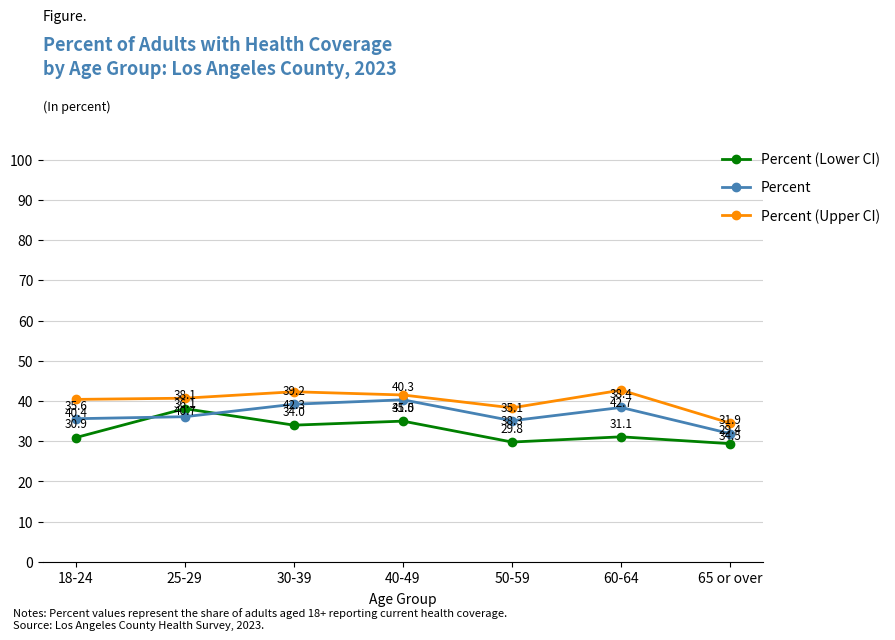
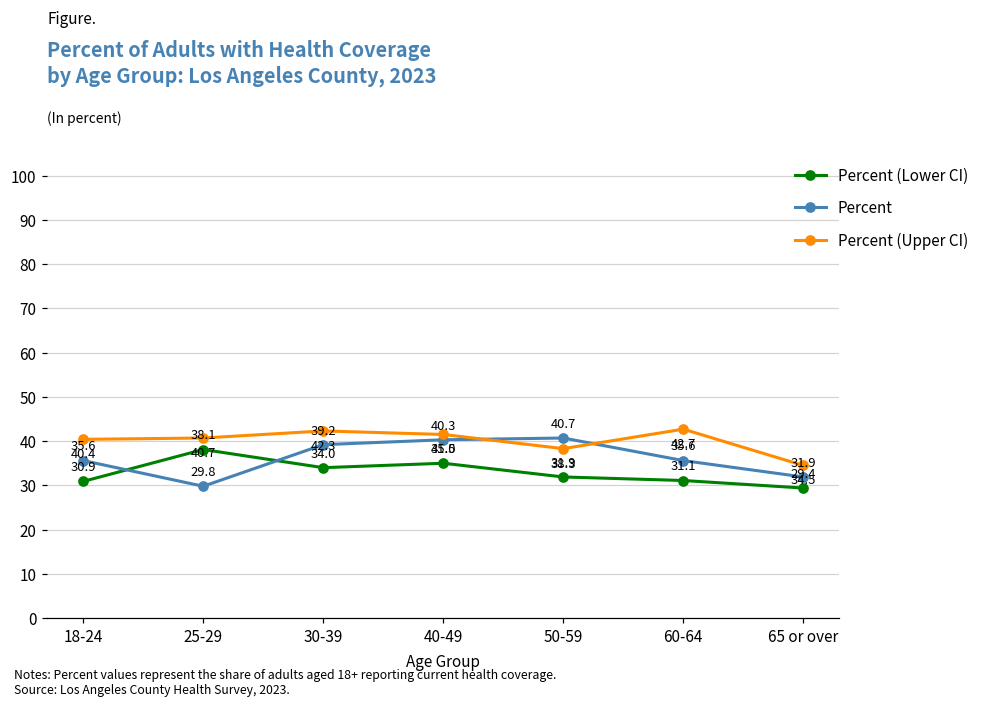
Percent, 25-29: 36.1 -> 29.8
Percent (Lower CI), 50-59: 29.8 -> 31.9
Percent, 50-59: 35.1 -> 40.7
Percent, 60-64: 38.4 -> 35.6
